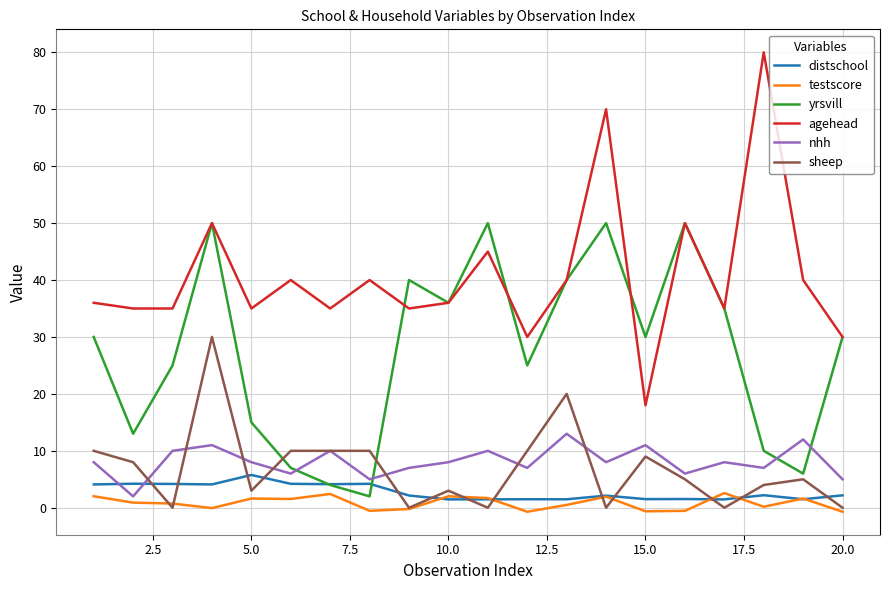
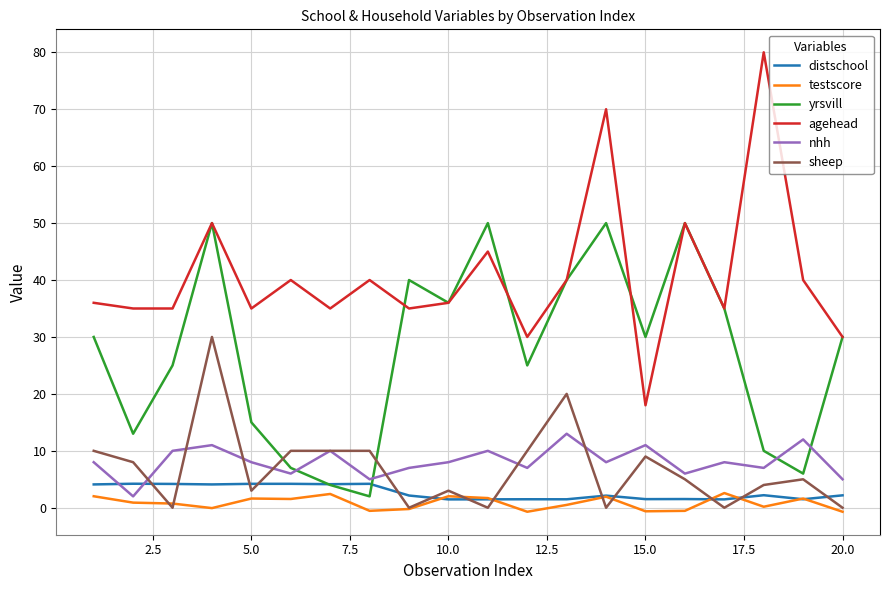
distschool, 5.0: 6 -> 4
